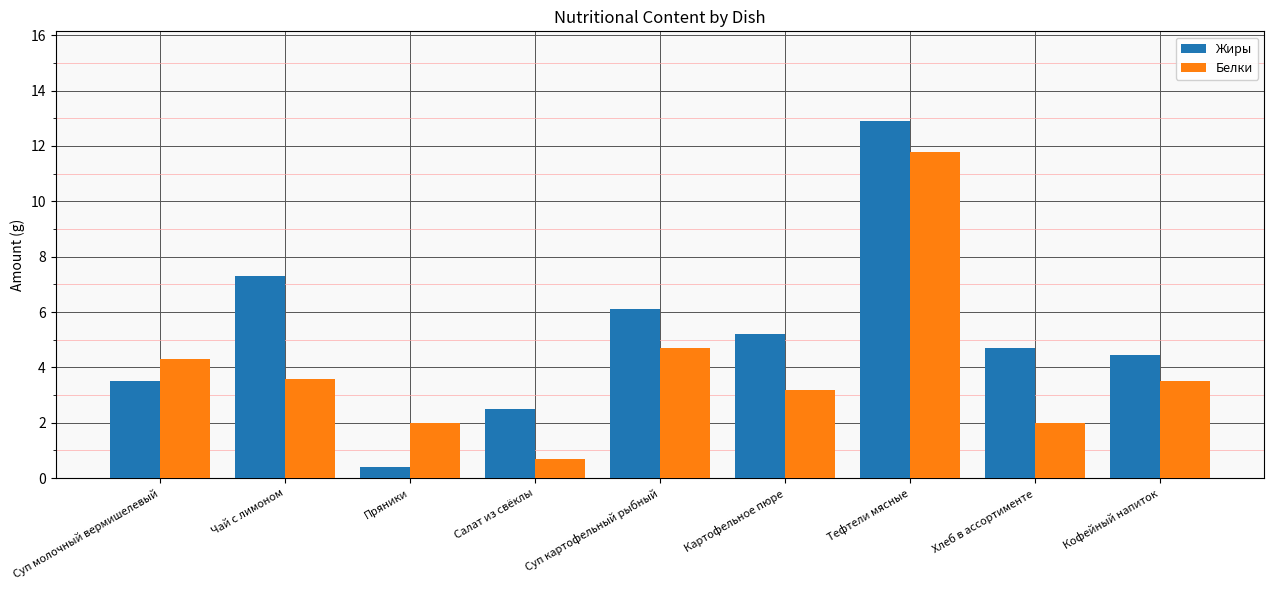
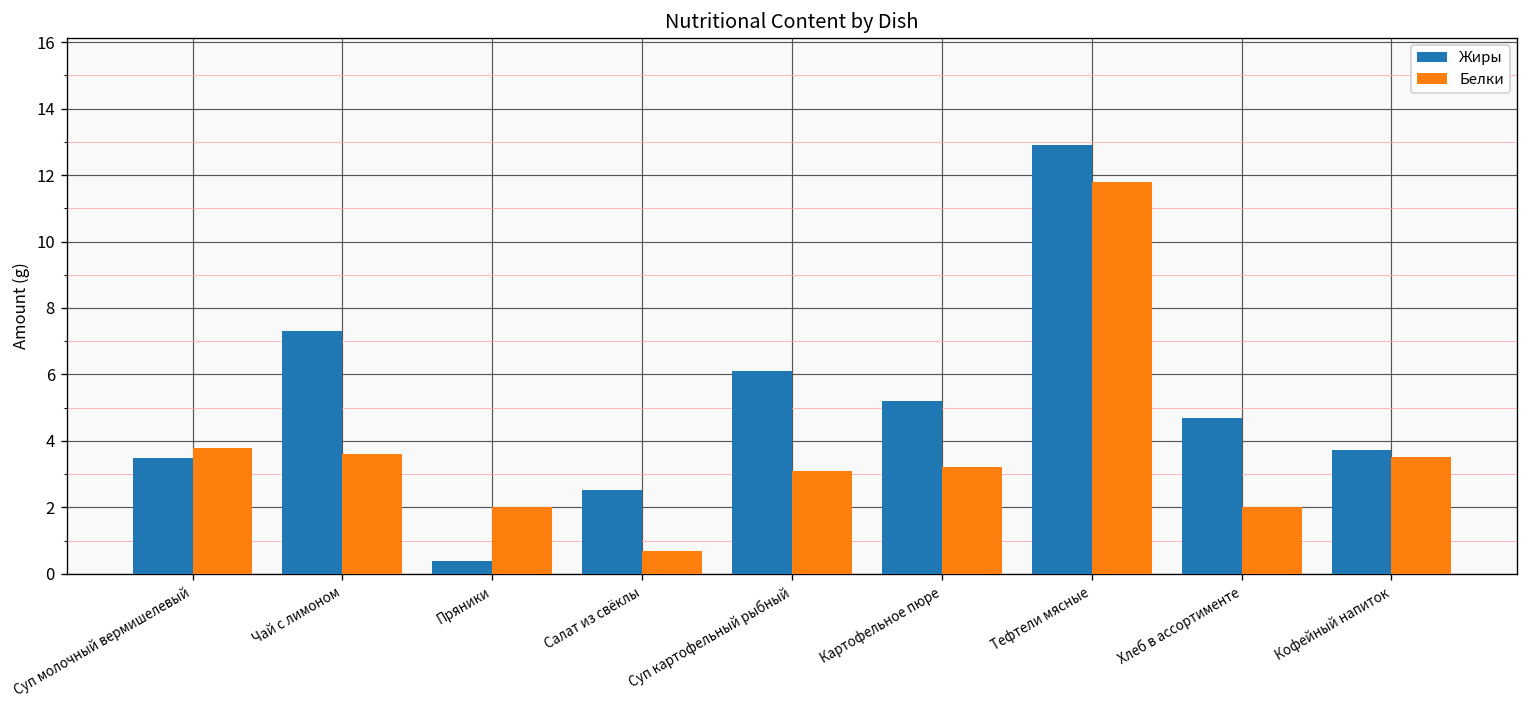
Белки, Суп молочный вермишелевый: 4.3 -> 3.8
Белки, Суп картофельный рыбный: 4.7 -> 3.1
Жиры, Кофейный напиток: 4.5 -> 3.7
